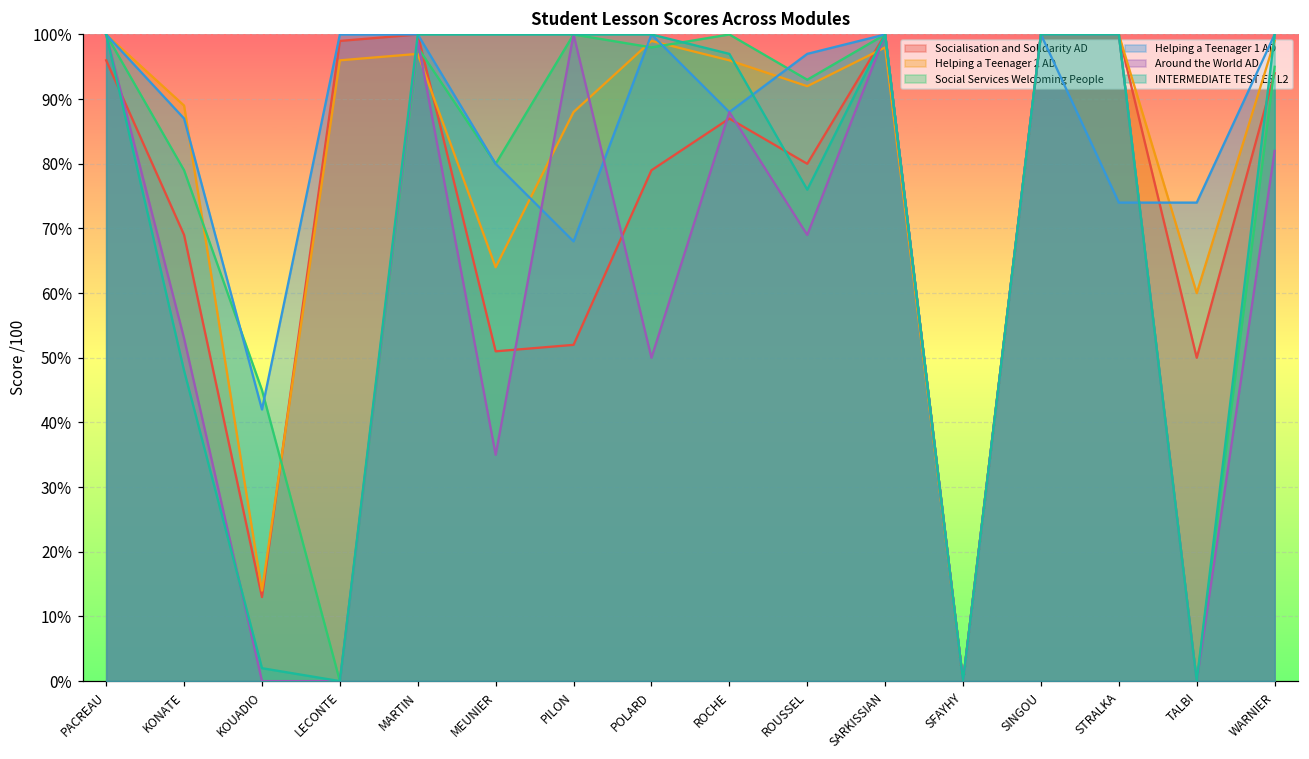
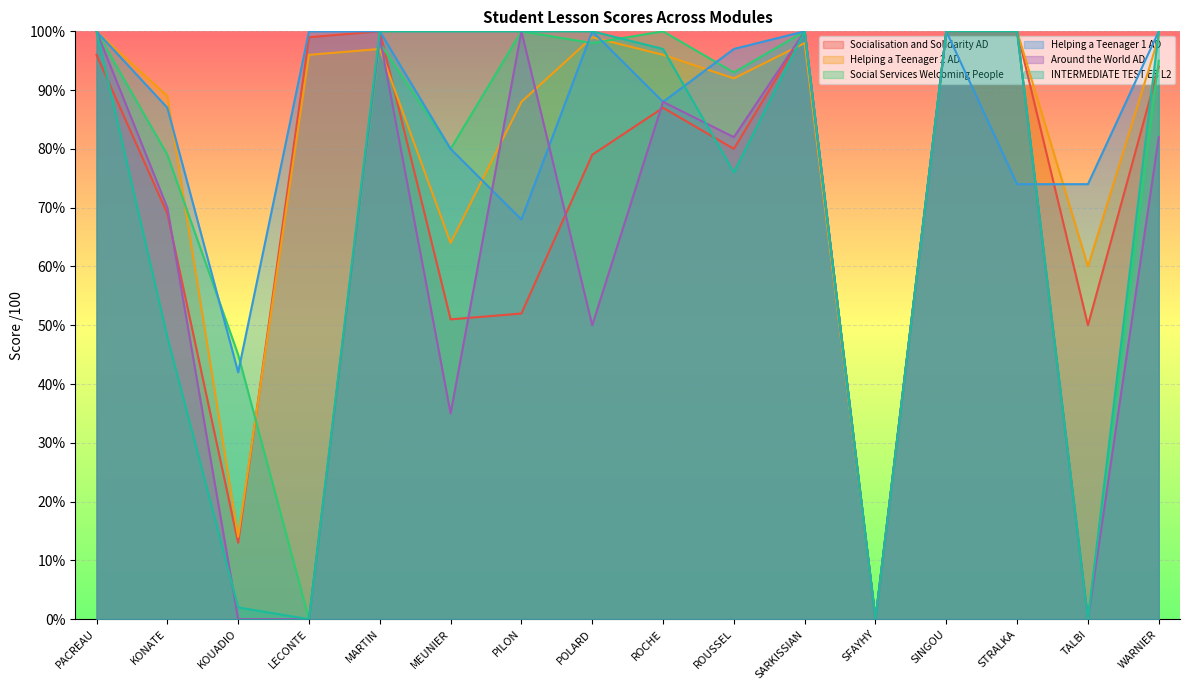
Around the World AD, KONATE: 53% -> 70%
Around the World AD, ROUSSEL: 69% -> 82%
